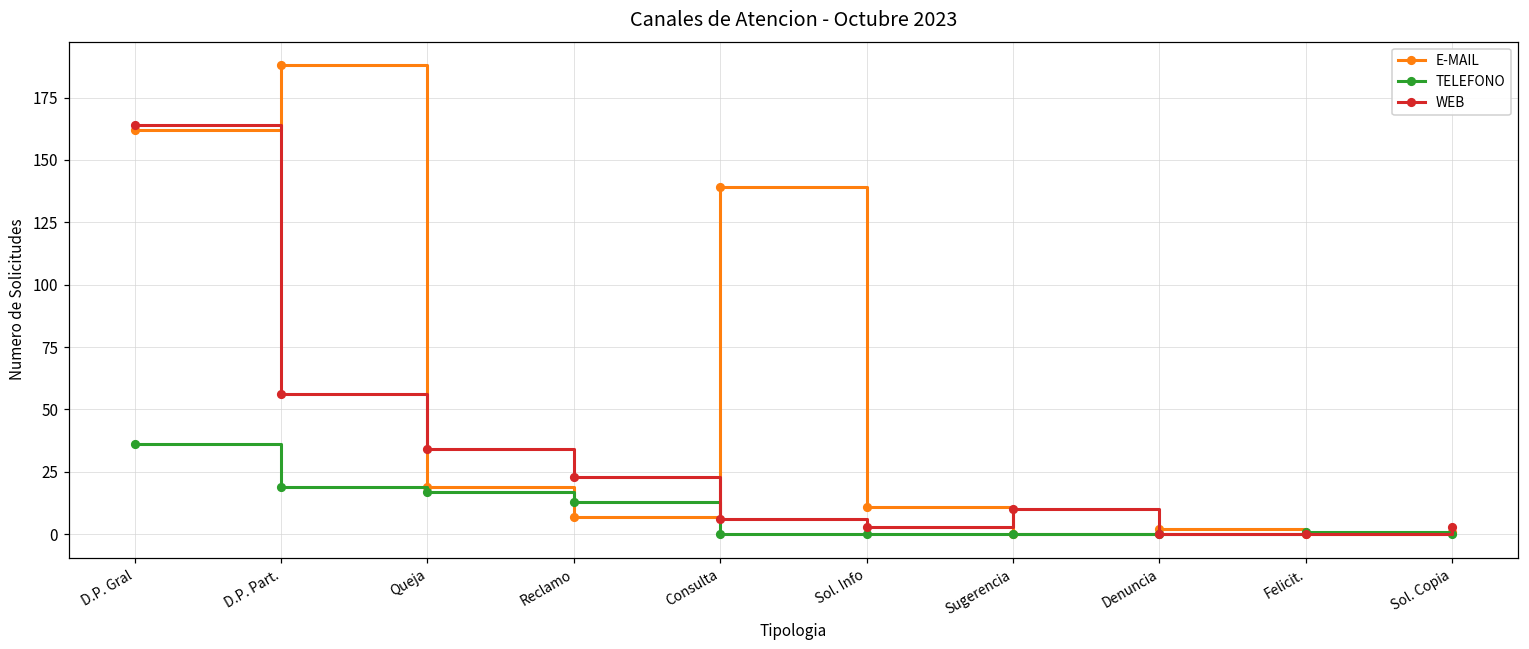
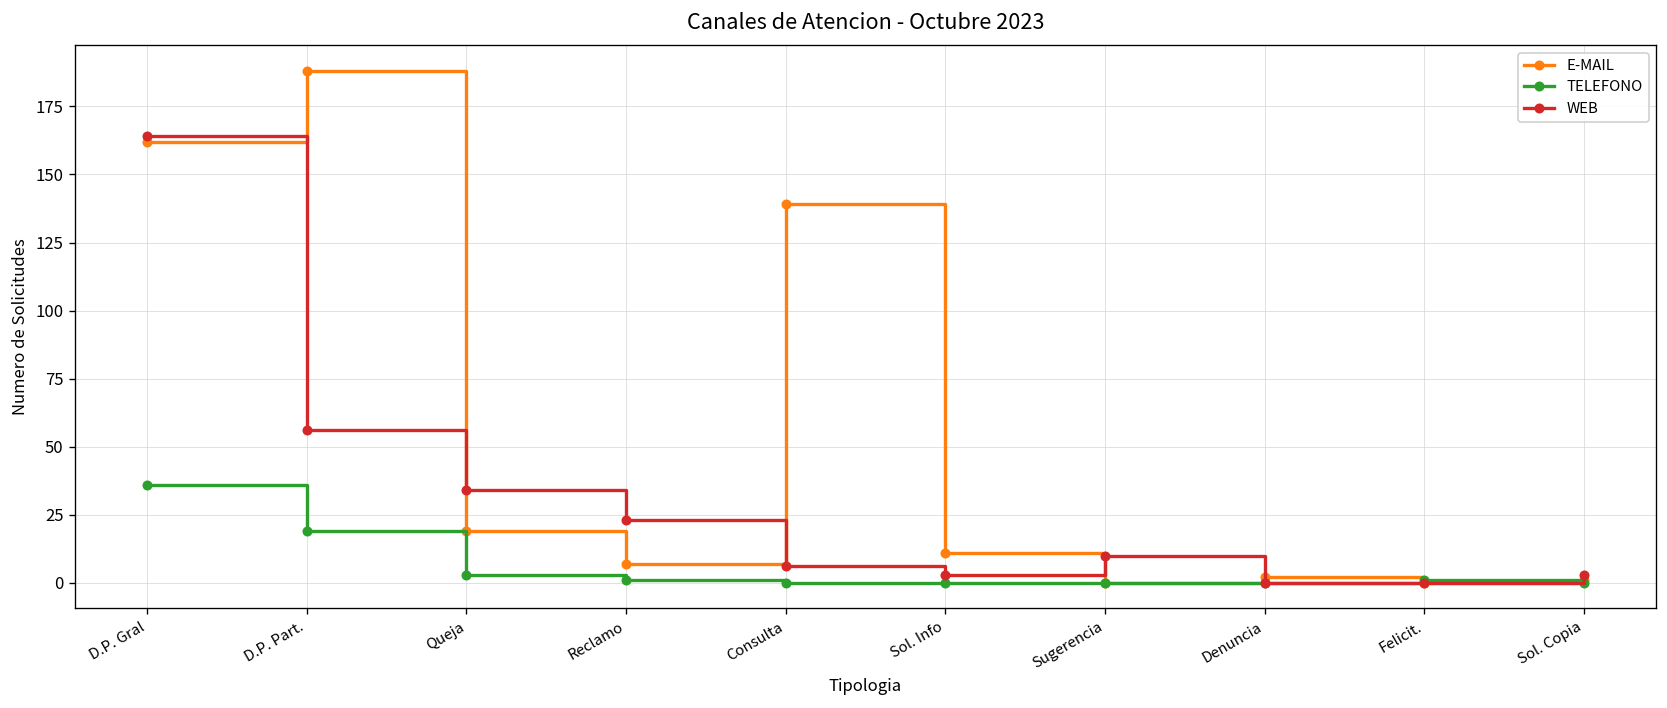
TELEFONO, Queja: 17 -> 3
TELEFONO, Reclamo: 13 -> 1
